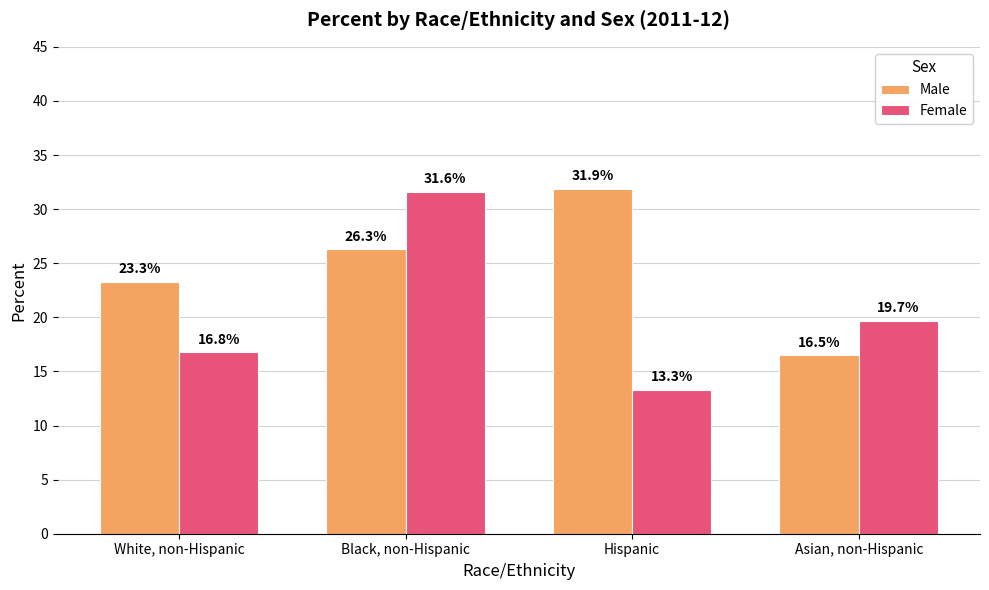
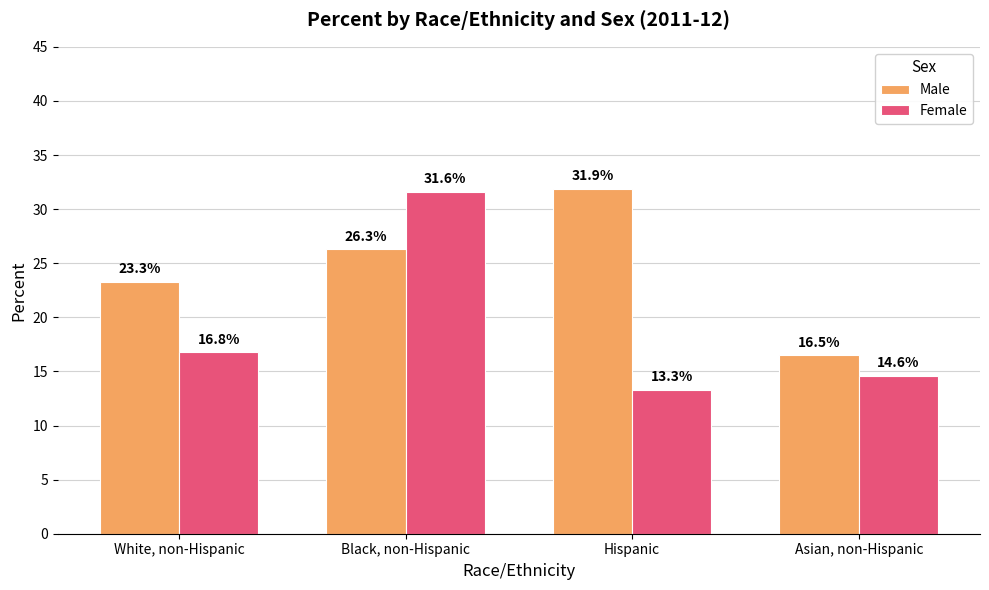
Female, Asian, non-Hispanic: 19.7% -> 14.6%
